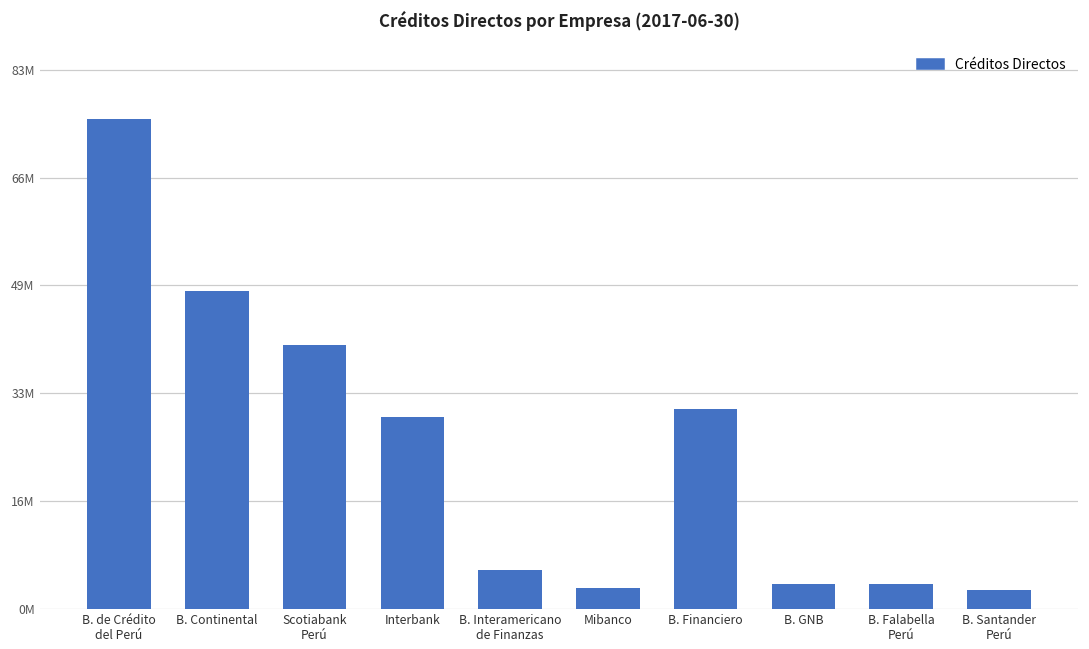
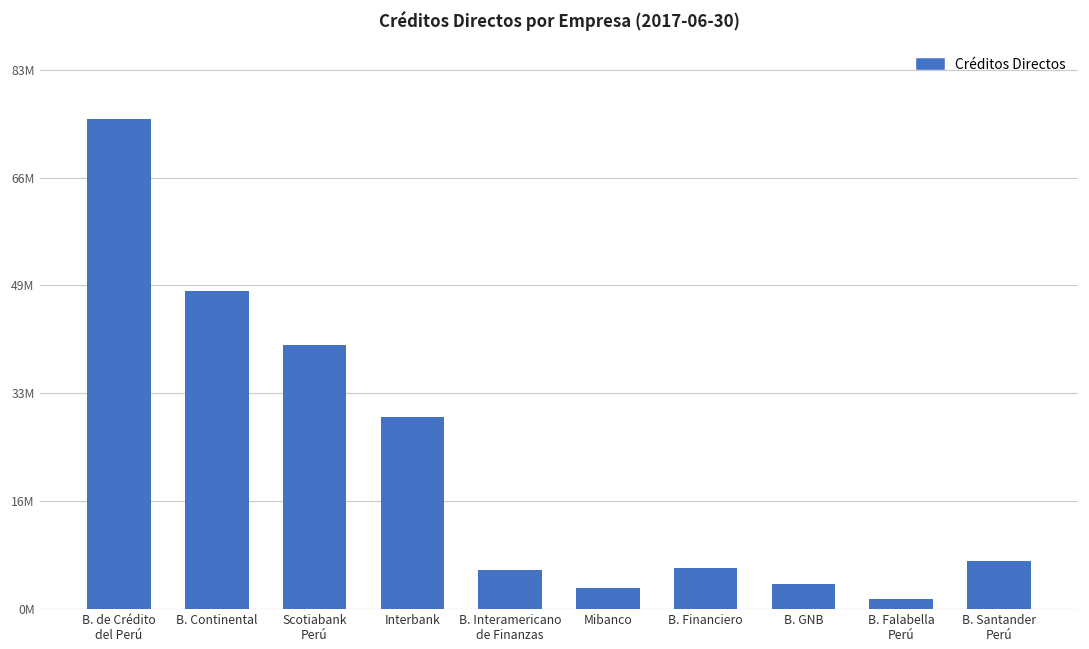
B. Financiero: 31000000 -> 6000000
B. Falabella Perú: 4000000 -> 2000000
B. Santander Perú: 3000000 -> 7000000
